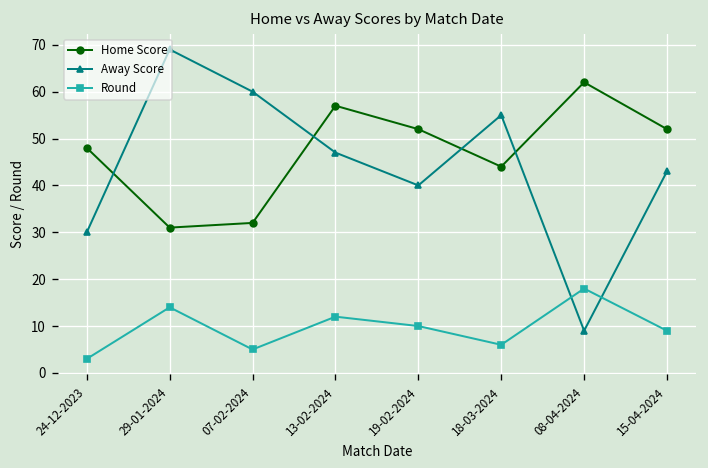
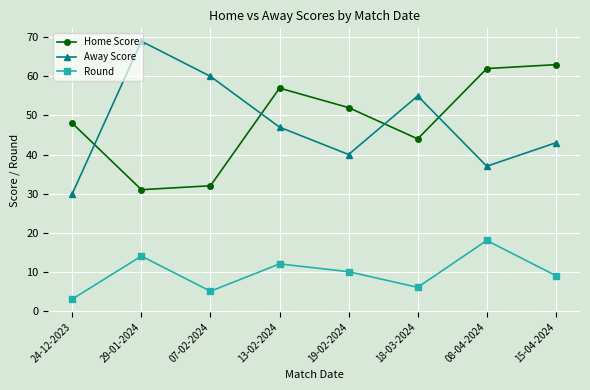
Away Score, 08-04-2024: 9 -> 37
Home Score, 15-04-2024: 52 -> 63
